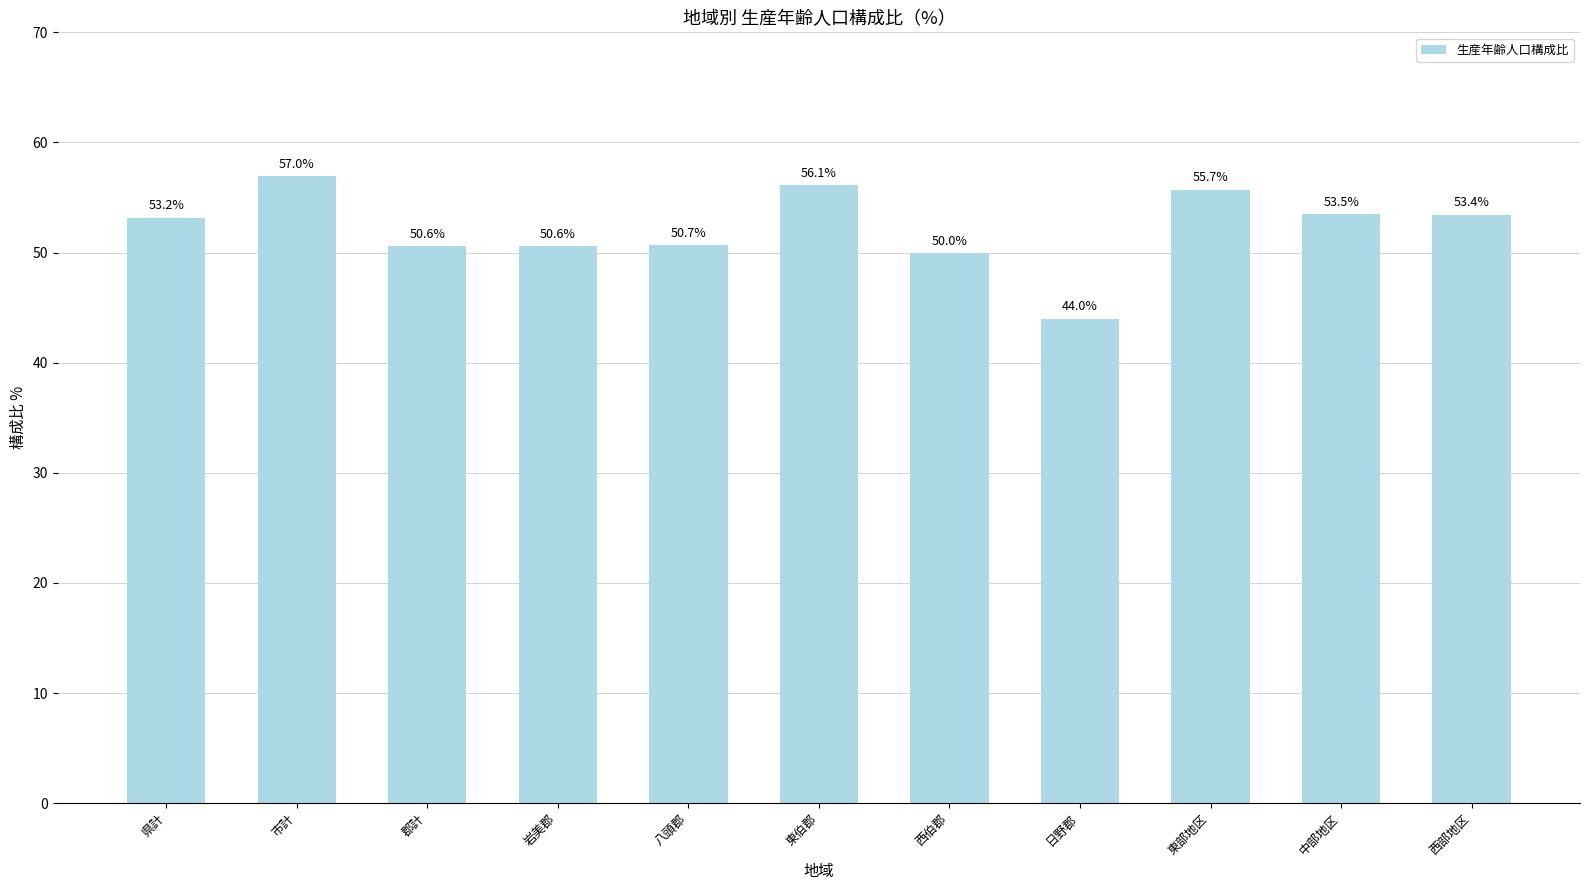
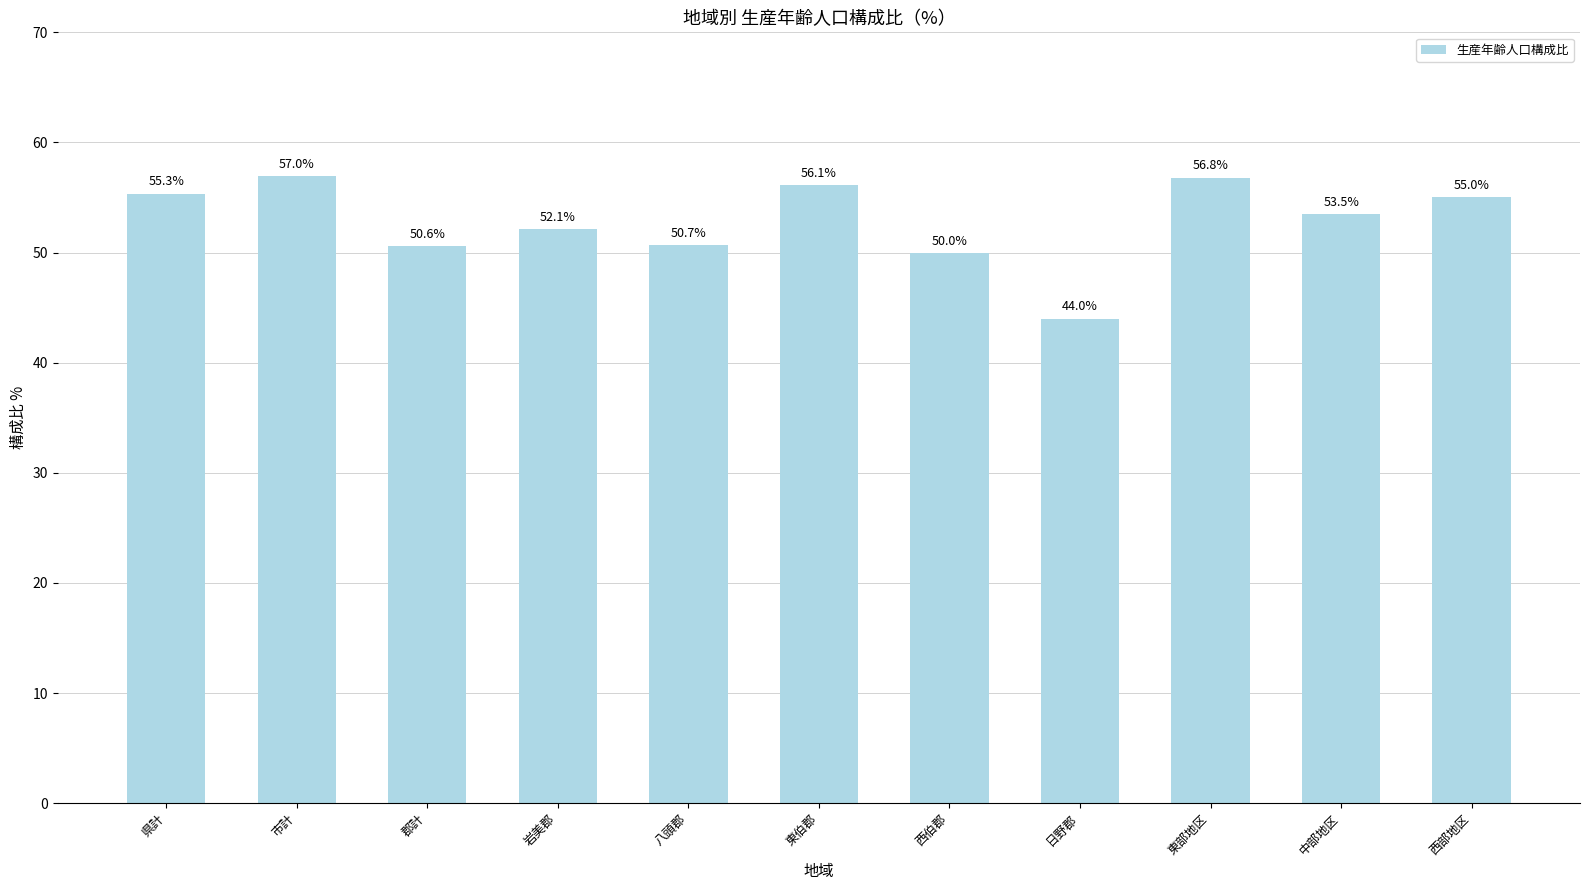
県計: 53.2% -> 55.3%
岩美郡: 50.6% -> 52.1%
東部地区: 55.7% -> 56.8%
西部地区: 53.4% -> 55.0%
